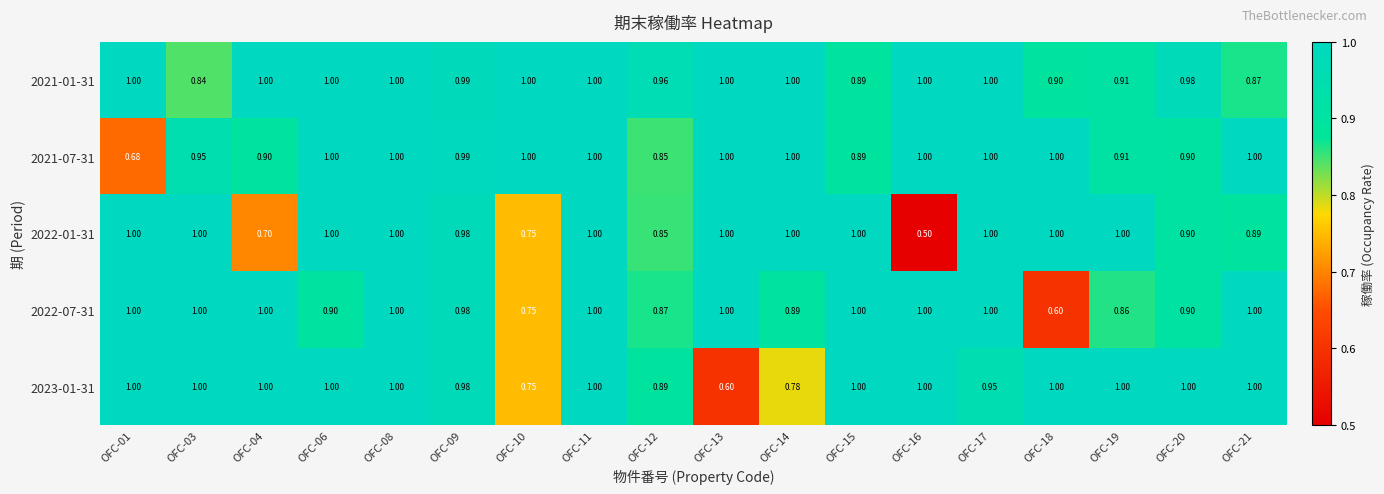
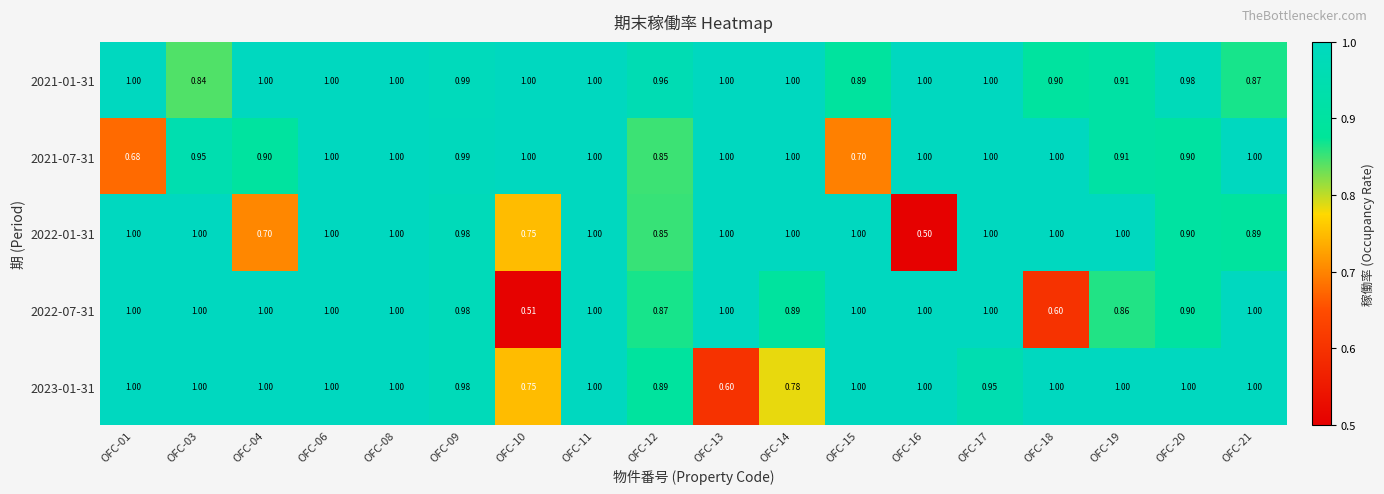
2021-07-31, OFC-15: 0.89 -> 0.70
2022-07-31, OFC-06: 0.90 -> 1.00
2022-07-31, OFC-10: 0.75 -> 0.51
